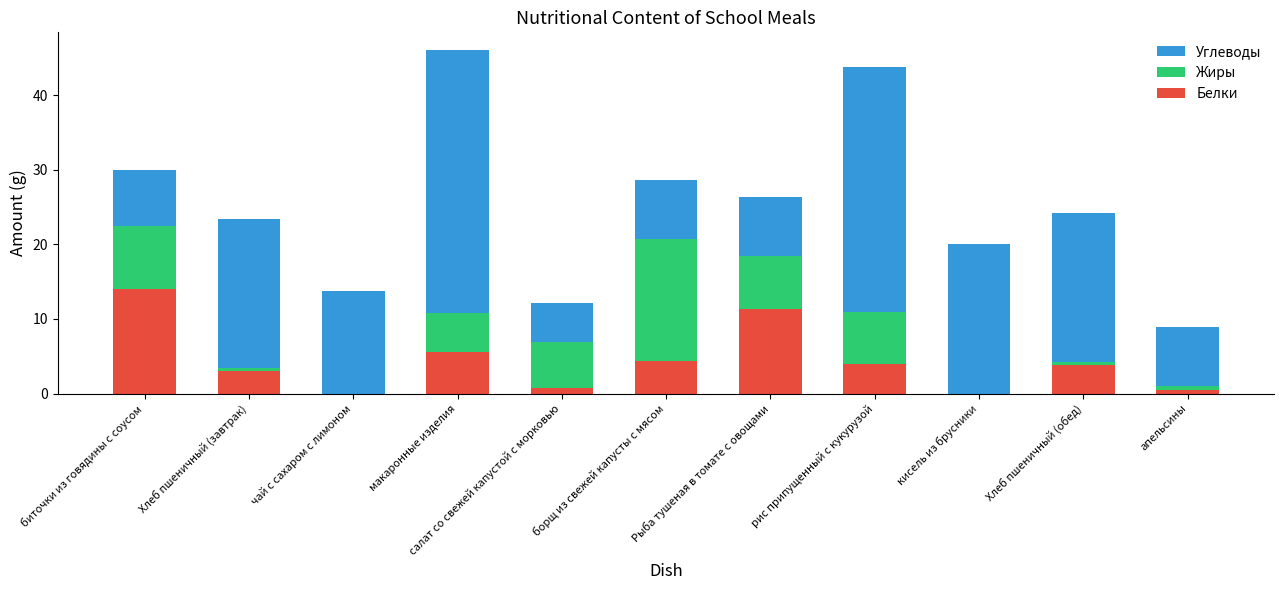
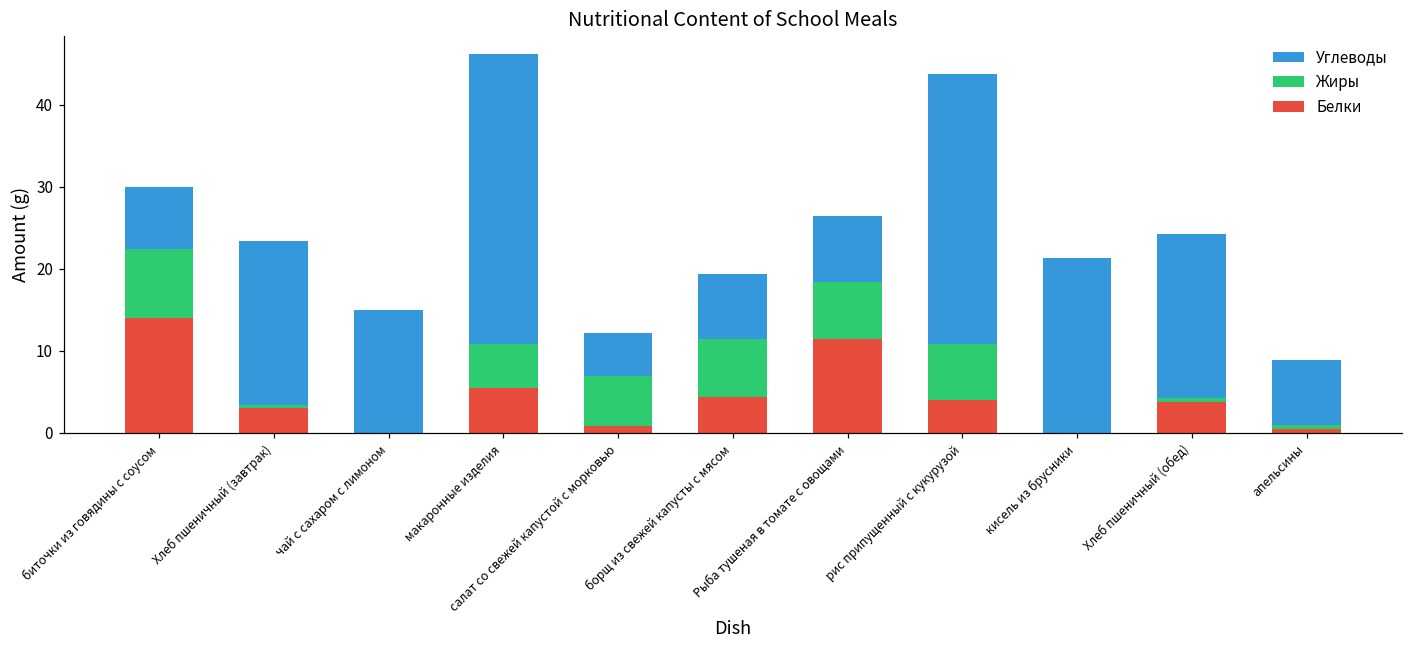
Углеводы, чай с сахаром с лимоном: 14 -> 15
Жиры, борщ из свежей капусты с мясом: 16 -> 7
Углеводы, кисель из брусники: 20 -> 21
